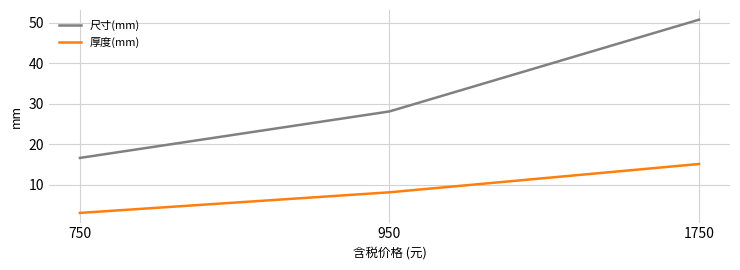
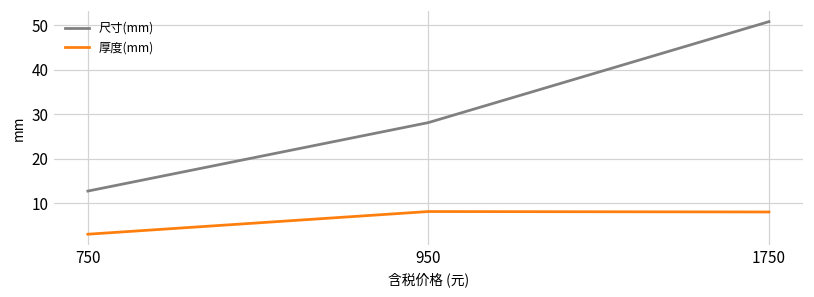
尺寸(mm), 750: 17 -> 13
厚度(mm), 1750: 15 -> 8
